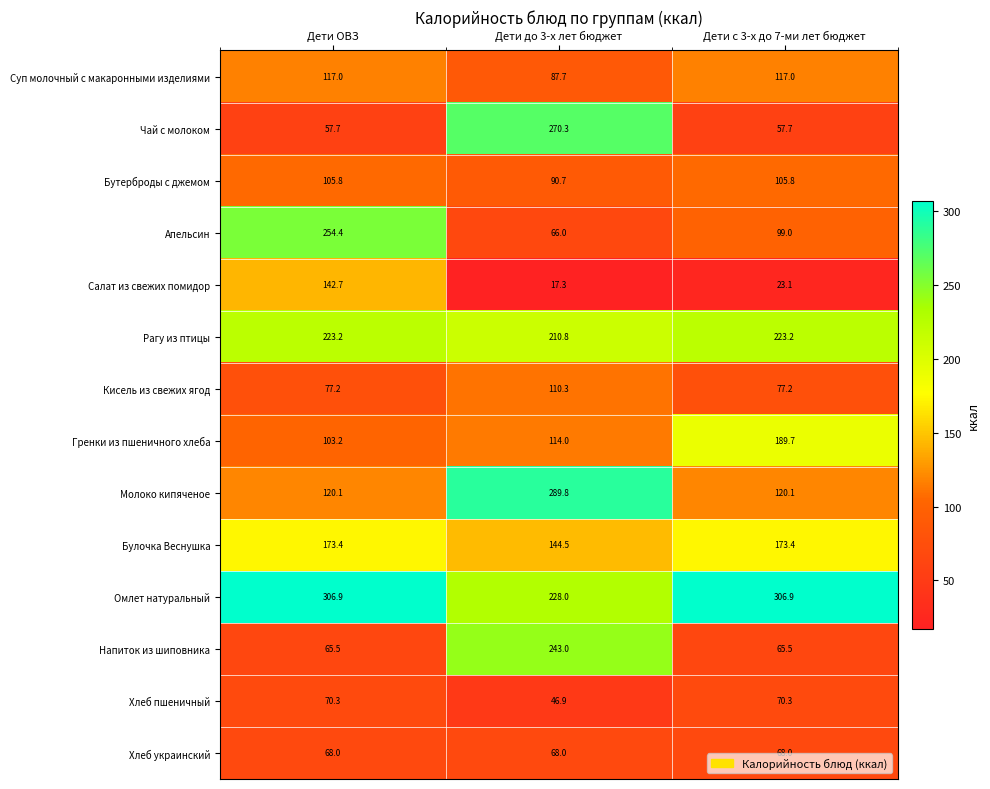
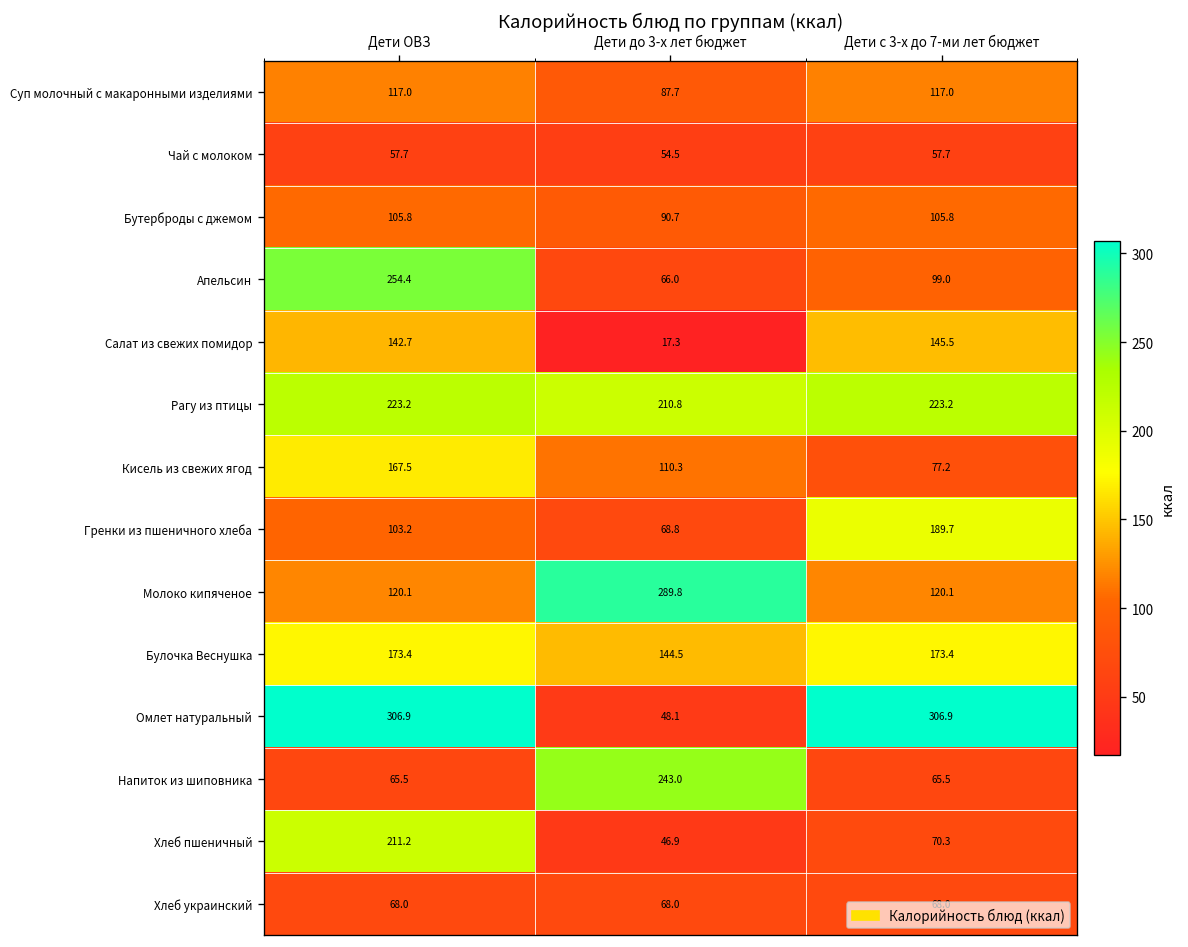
Чай с молоком, Дети до 3-х лет бюджет: 270.3 -> 54.5
Салат из свежих помидор, Дети с 3-х до 7-ми лет бюджет: 23.1 -> 145.5
Кисель из свежих ягод, Дети ОВЗ: 77.2 -> 167.5
Гренки из пшеничного хлеба, Дети до 3-х лет бюджет: 114.0 -> 68.8
Омлет натуральный, Дети до 3-х лет бюджет: 228.0 -> 48.1
Хлеб пшеничный, Дети ОВЗ: 70.3 -> 211.2
